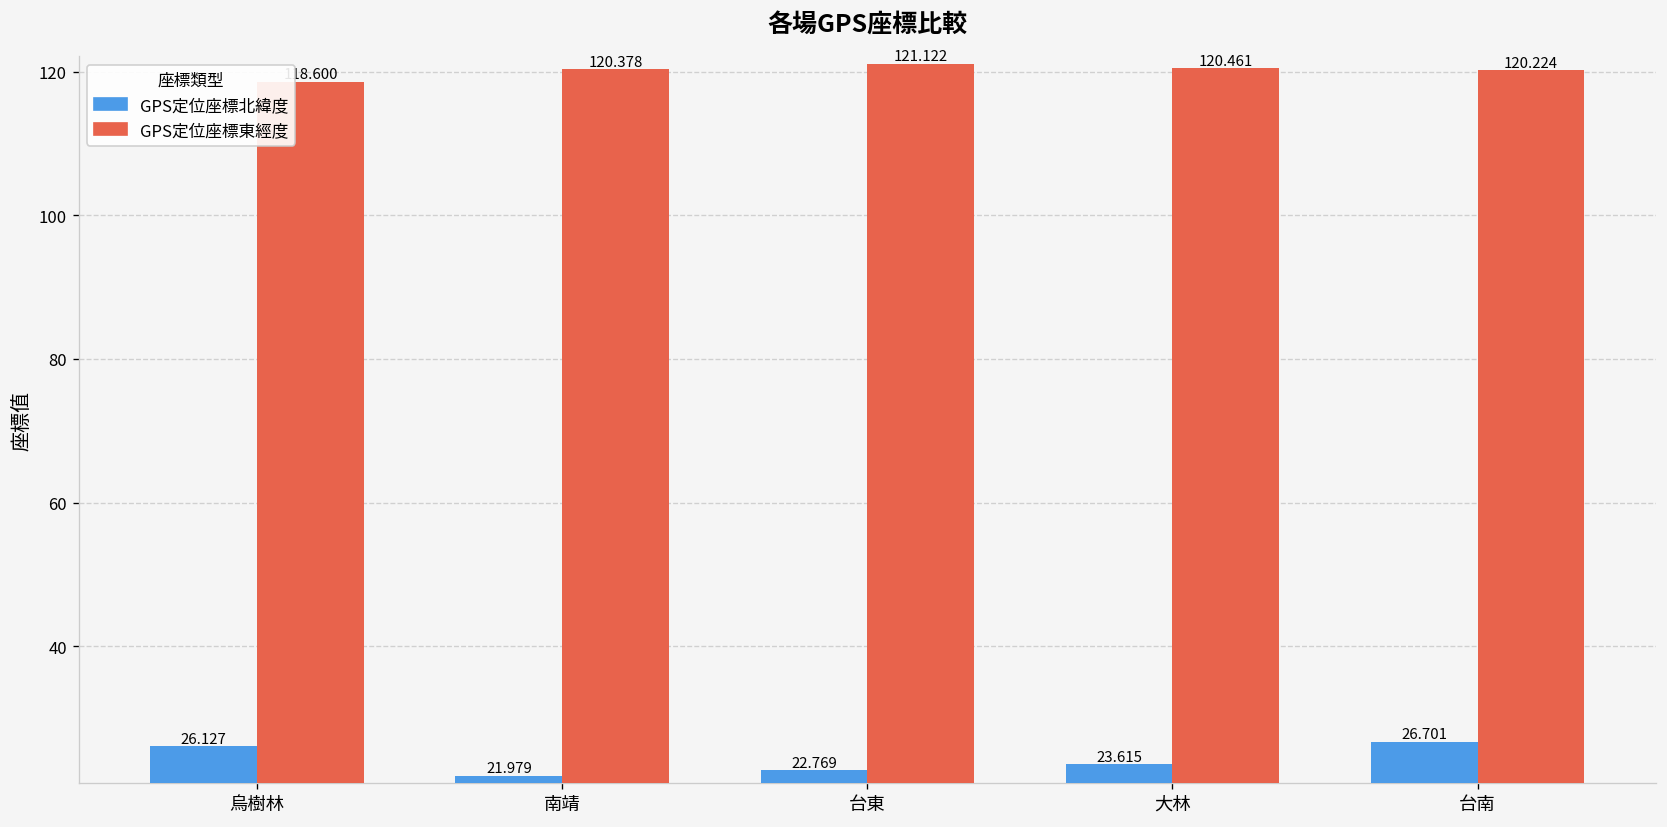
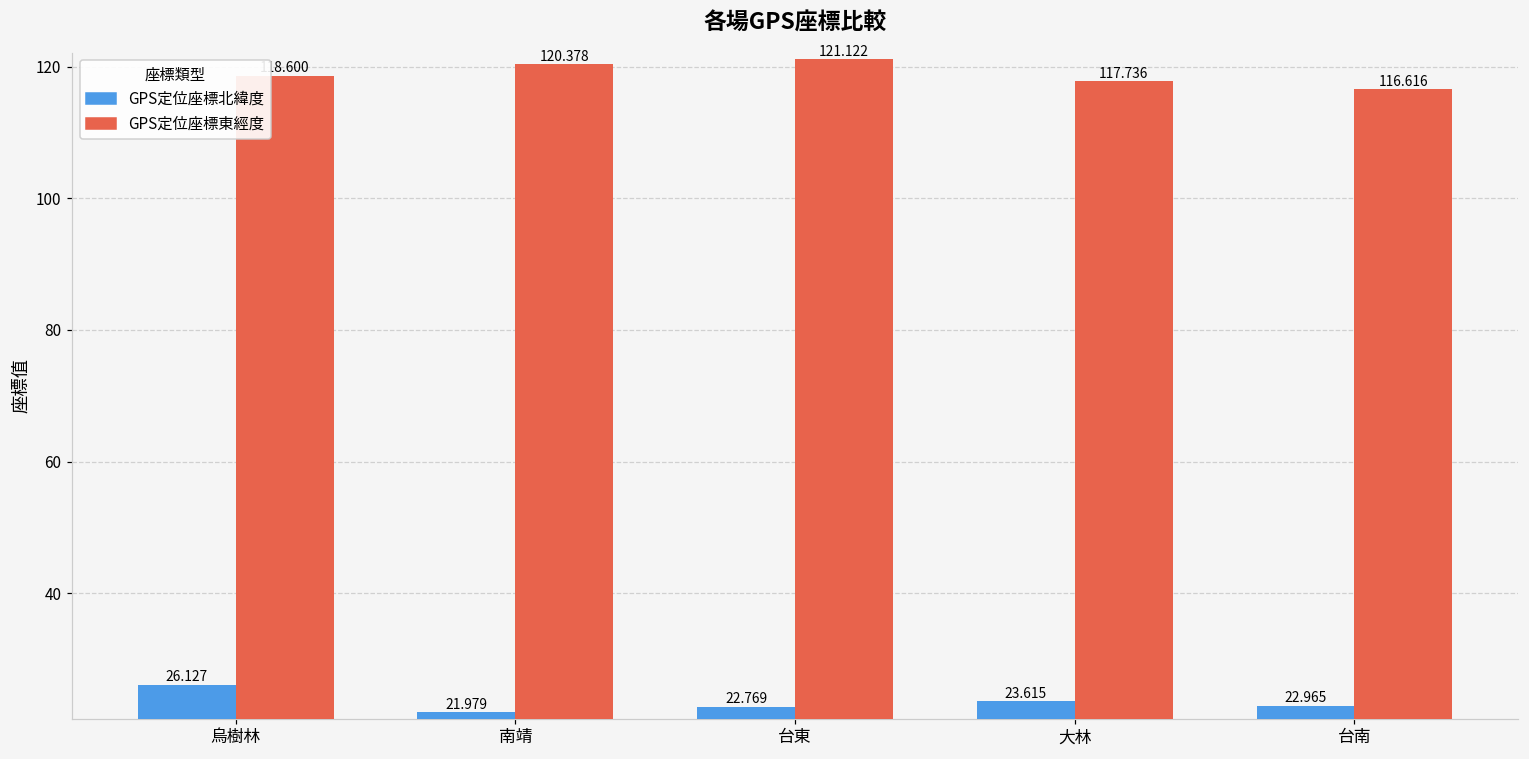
GPS定位座標東經度, 大林: 120.461 -> 117.736
GPS定位座標北緯度, 台南: 26.701 -> 22.965
GPS定位座標東經度, 台南: 120.224 -> 116.616
